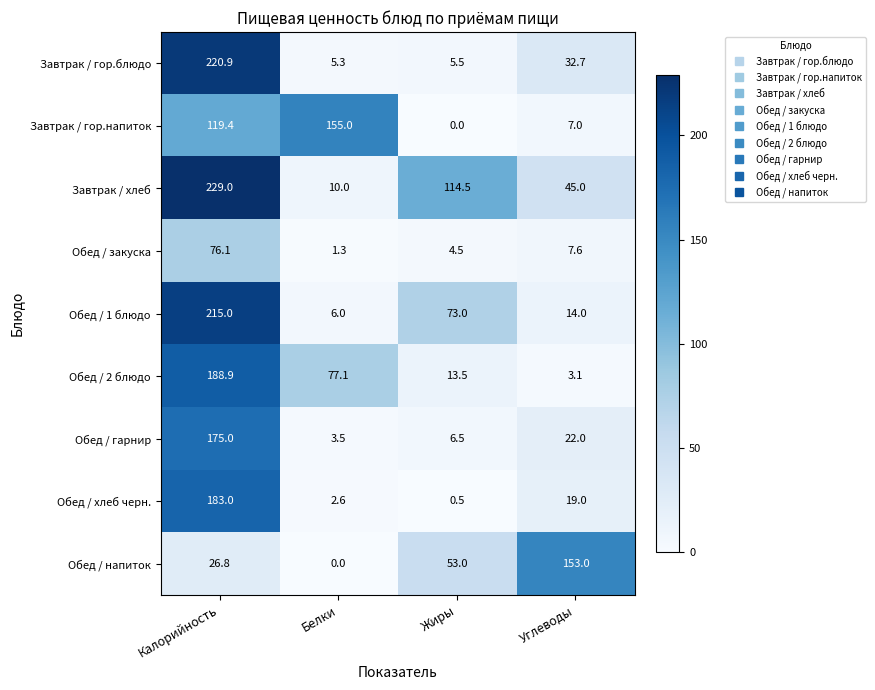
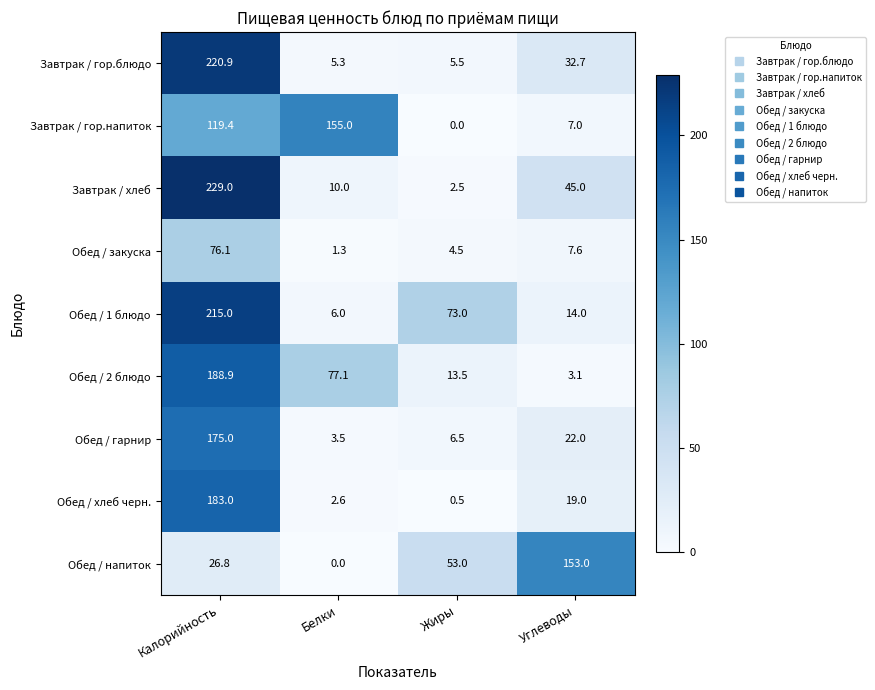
Завтрак / хлеб, Жиры: 114.5 -> 2.5
